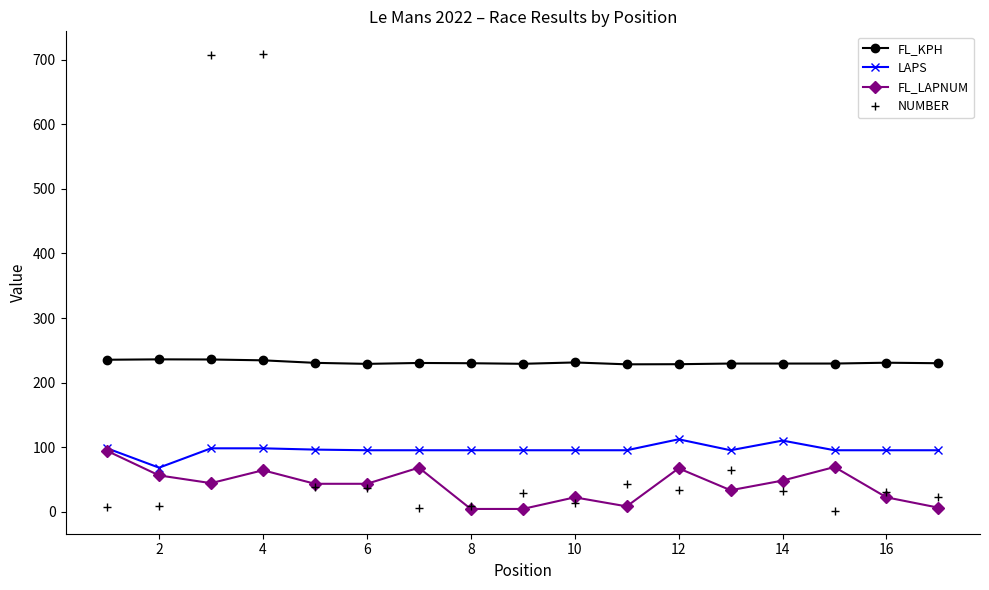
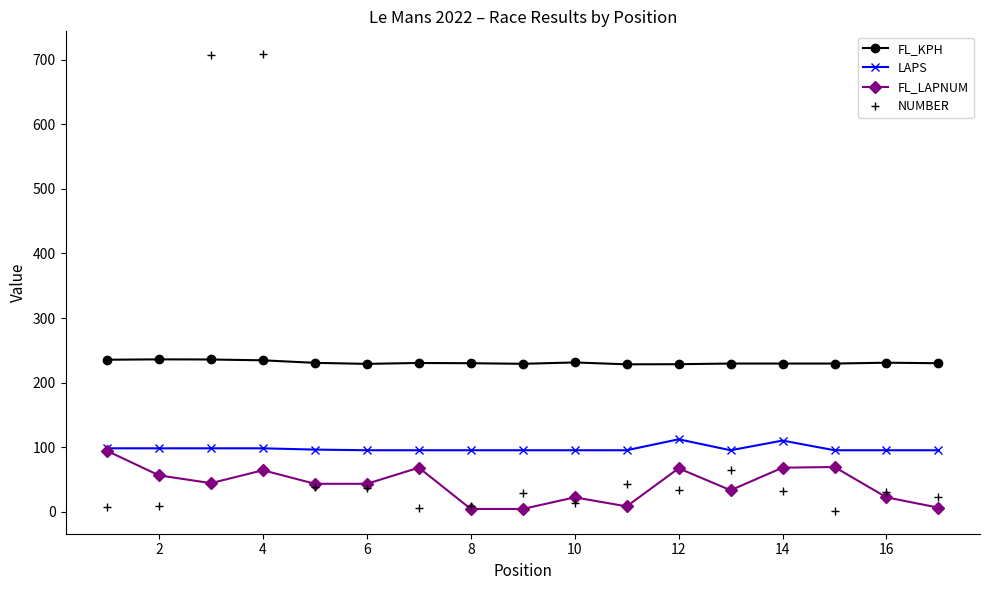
LAPS, 2: 70 -> 100
FL_LAPNUM, 14: 50 -> 70
